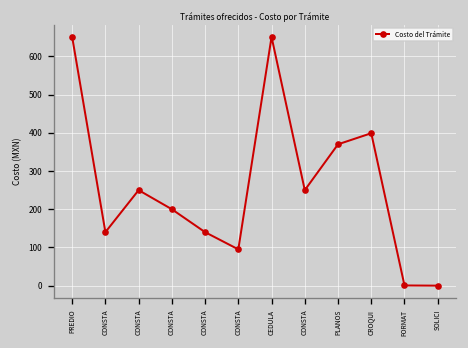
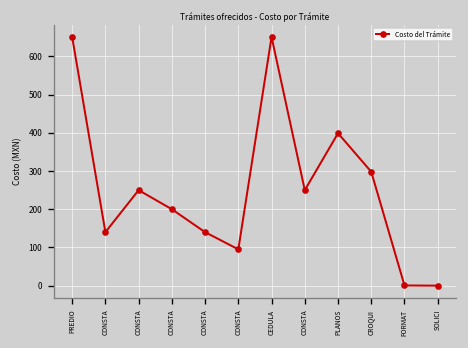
PLANOS: 370 -> 400
CROQUI: 400 -> 300
